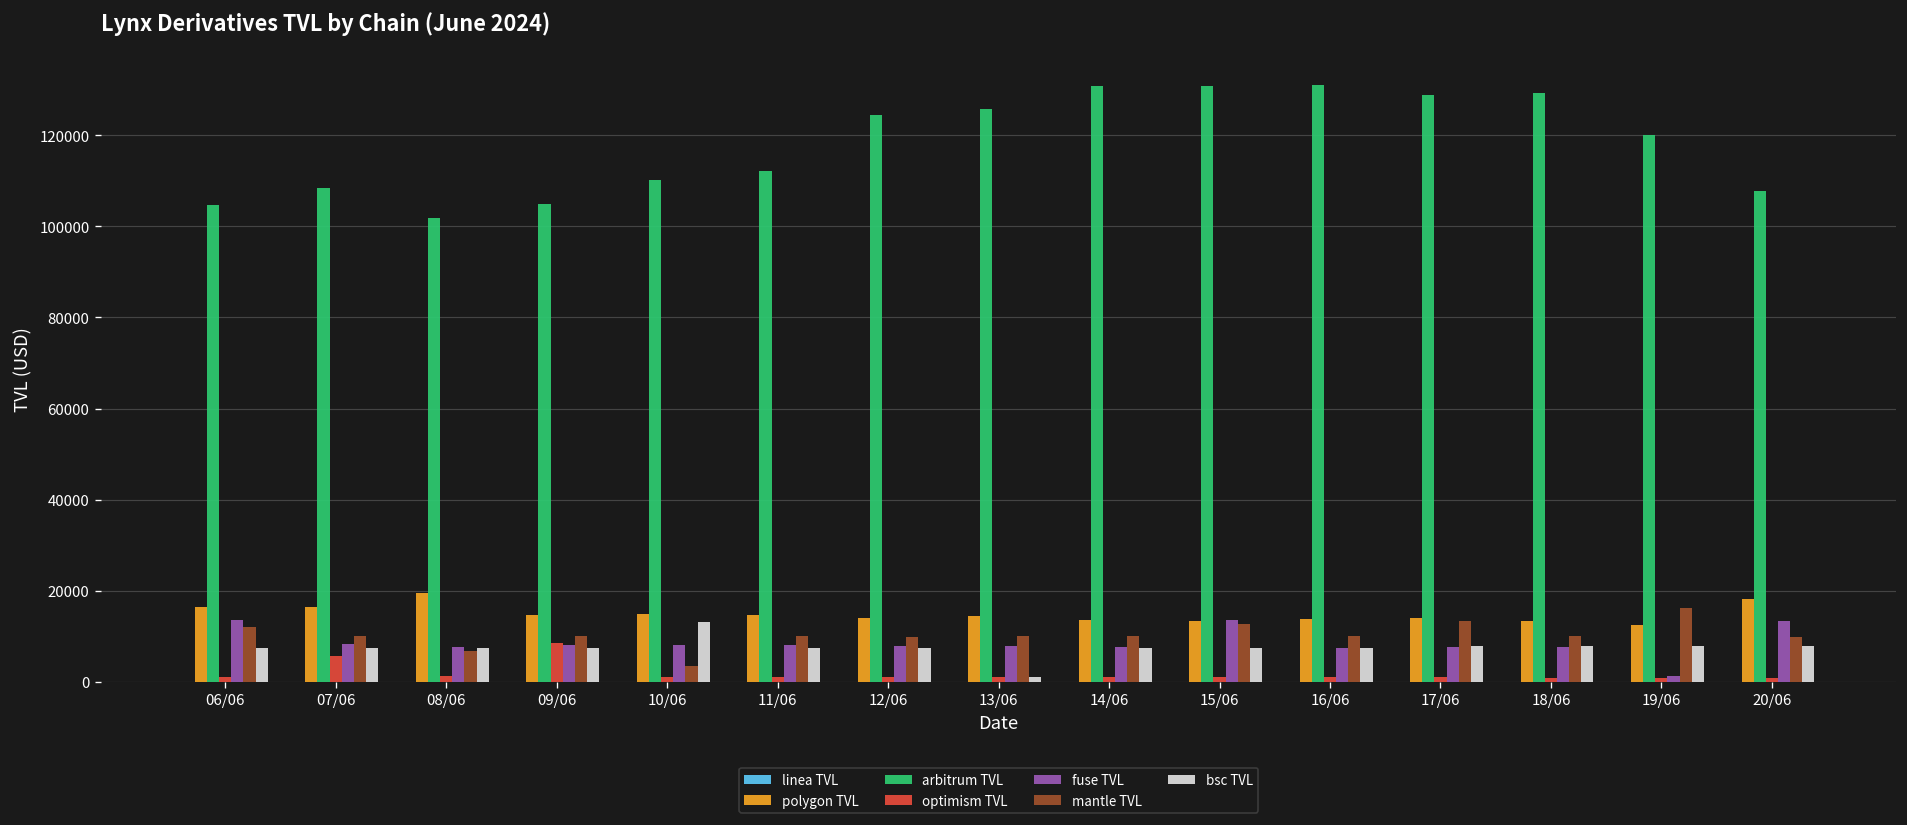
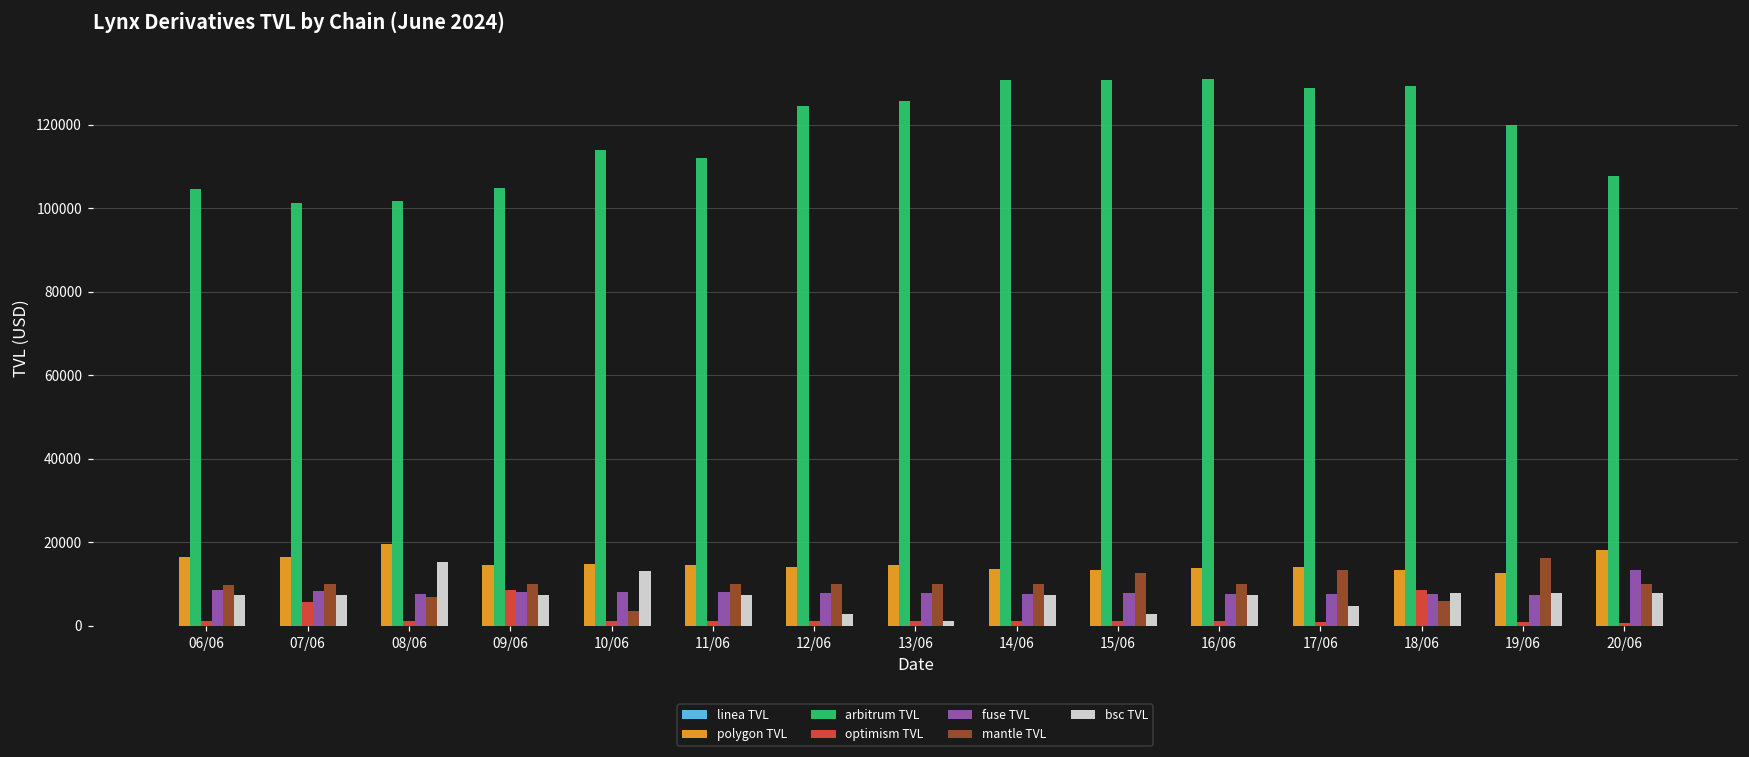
fuse TVL, 06/06: 14000 -> 9000
mantle TVL, 06/06: 12000 -> 10000
arbitrum TVL, 07/06: 109000 -> 101000
bsc TVL, 08/06: 7000 -> 15000
arbitrum TVL, 10/06: 110000 -> 114000
bsc TVL, 12/06: 7000 -> 3000
fuse TVL, 15/06: 14000 -> 8000
bsc TVL, 15/06: 7000 -> 3000
bsc TVL, 17/06: 8000 -> 5000
optimism TVL, 18/06: 1000 -> 8000
mantle TVL, 18/06: 10000 -> 6000
fuse TVL, 19/06: 1000 -> 7000
